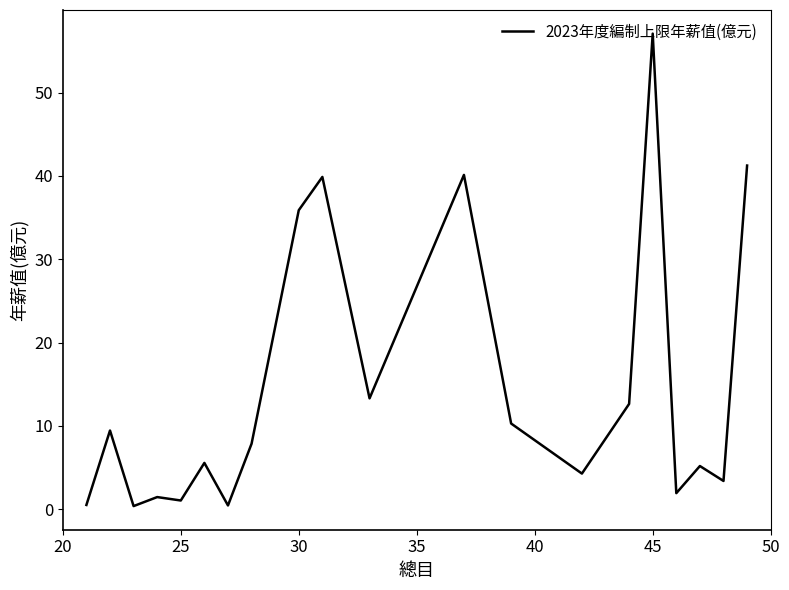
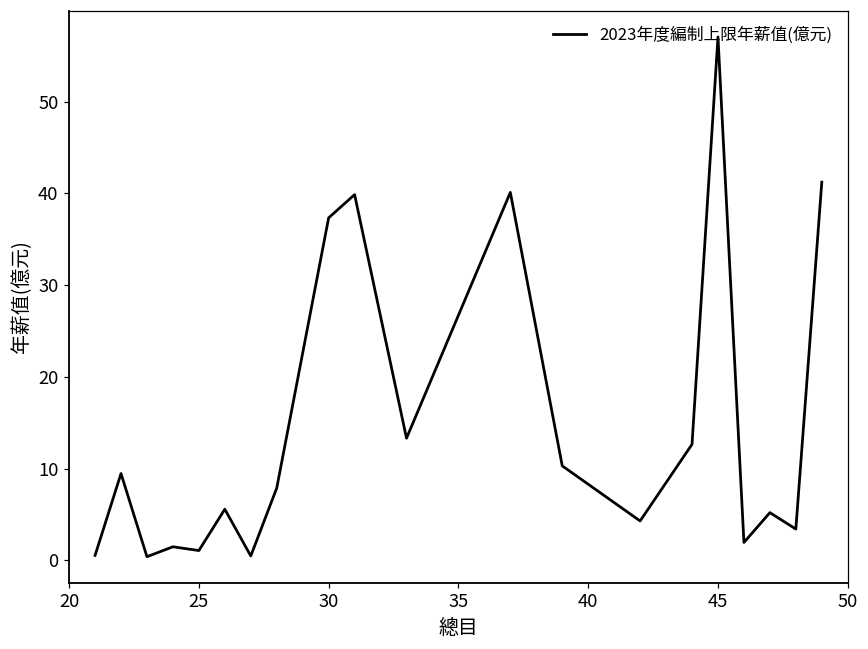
30: 36 -> 37
